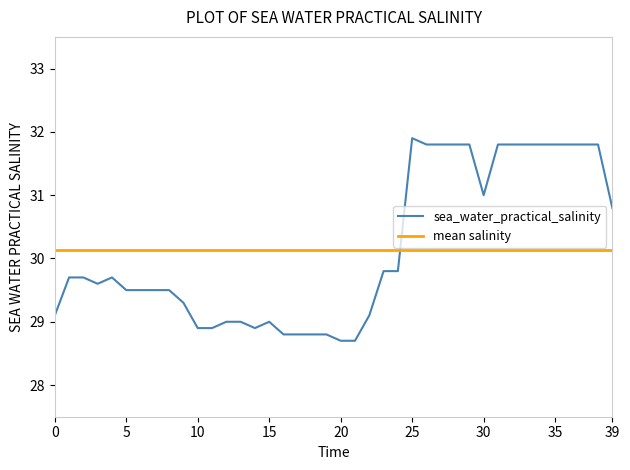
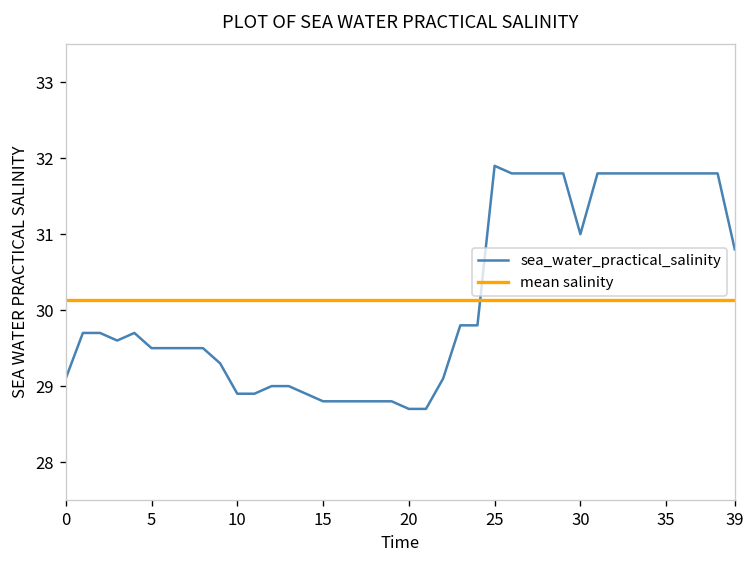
15: 29.0 -> 28.8
